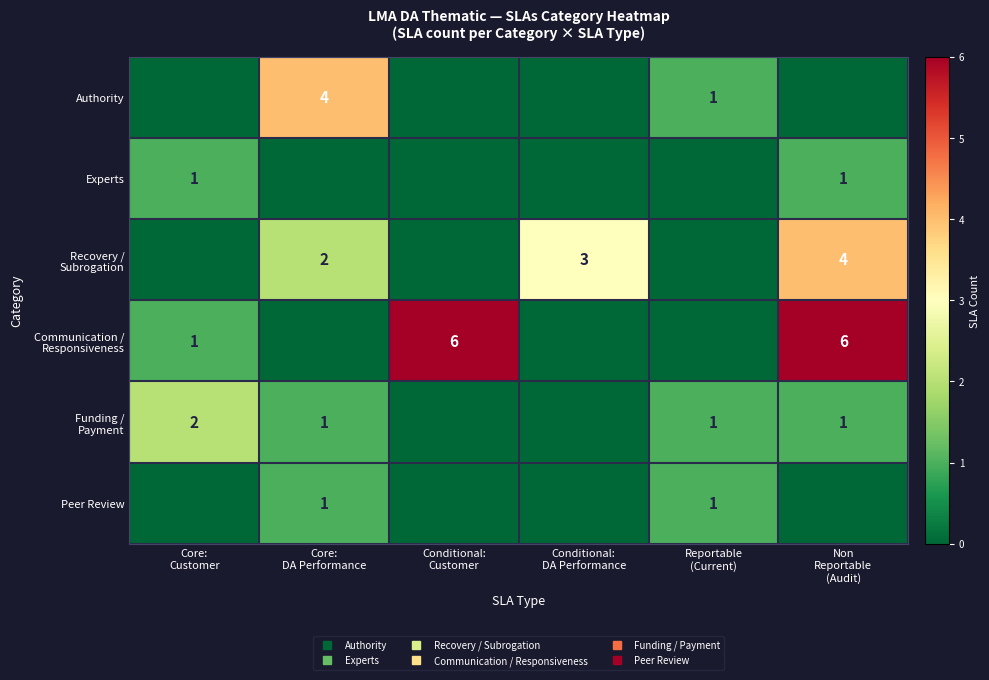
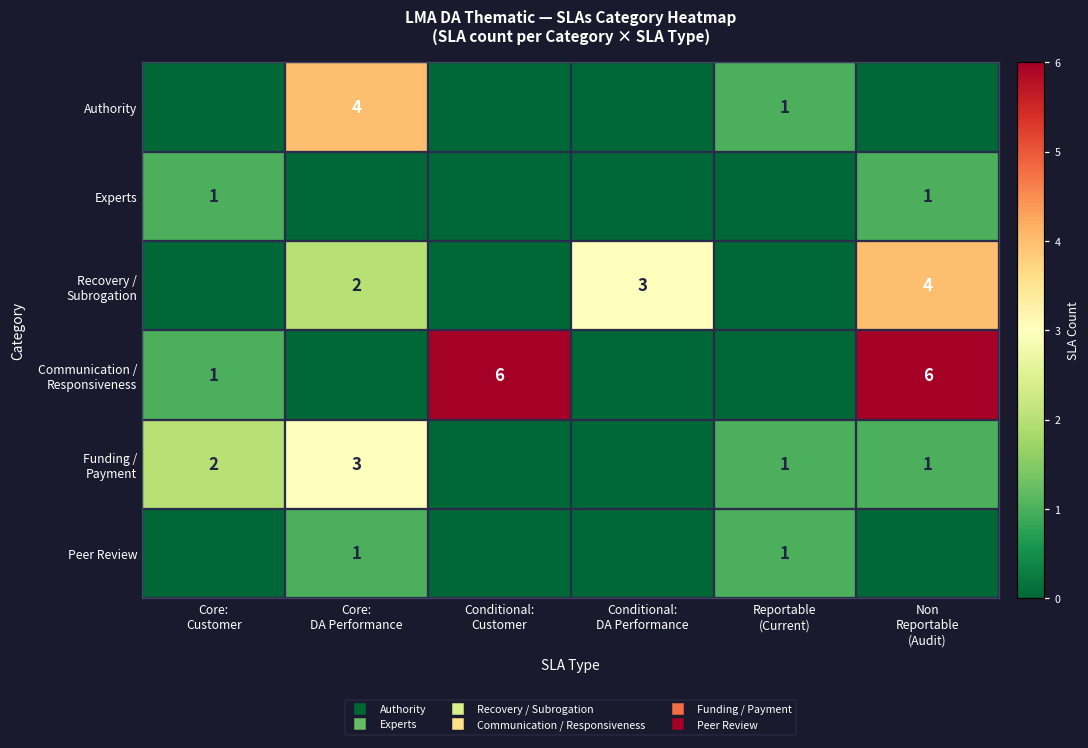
Funding / Payment, Core: DA Performance: 1 -> 3
